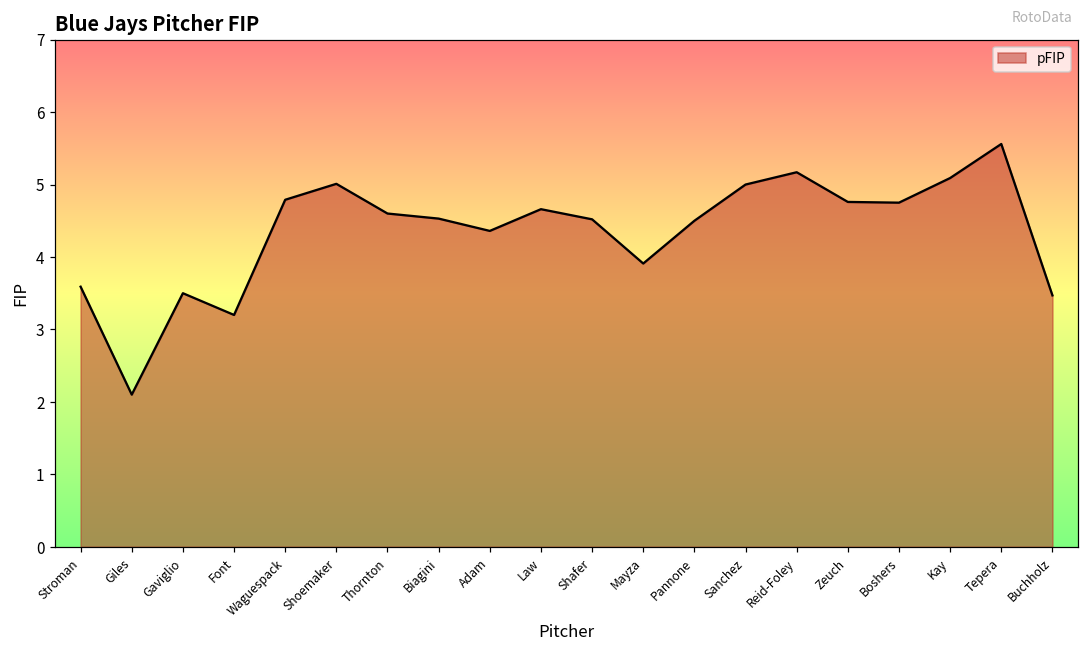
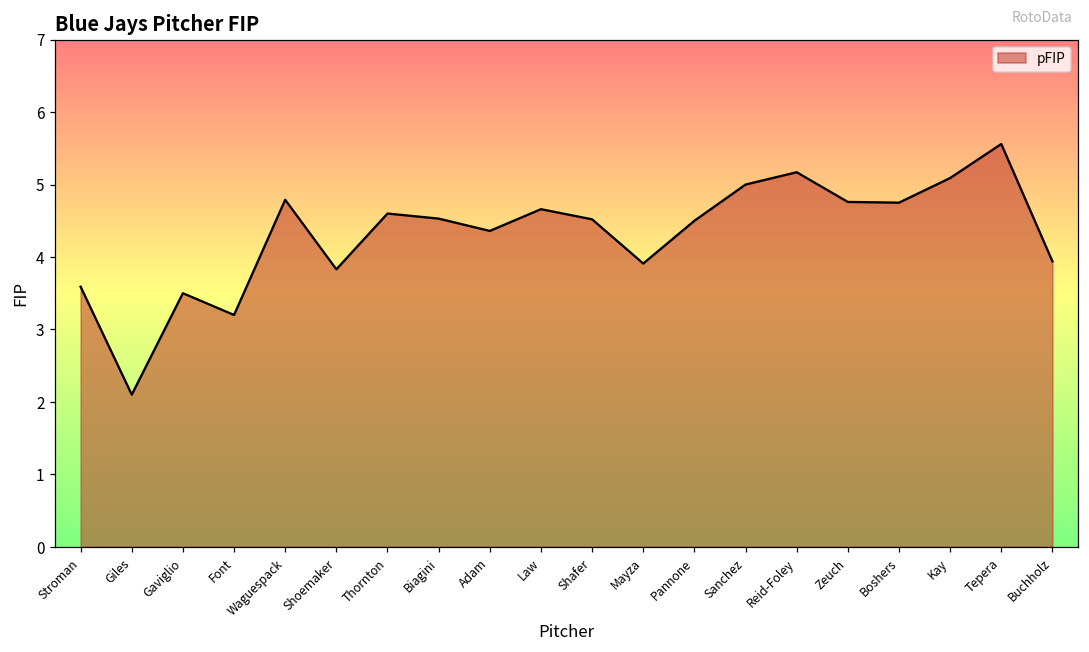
Shoemaker: 5.0 -> 3.8
Buchholz: 3.5 -> 3.9
